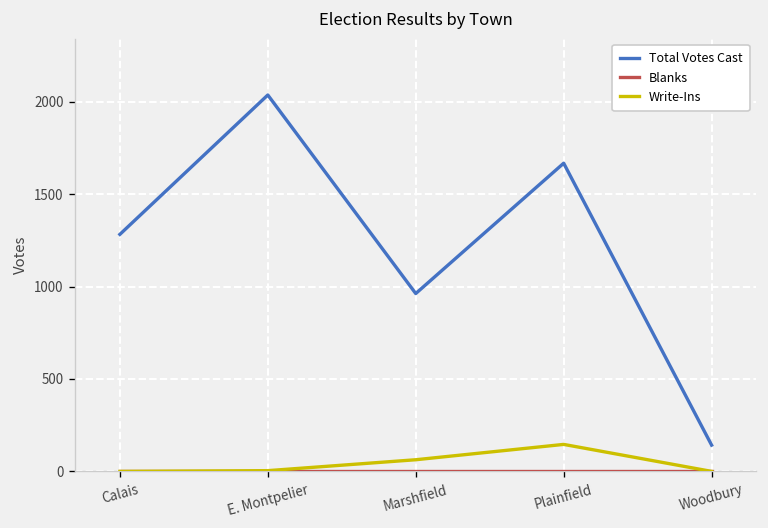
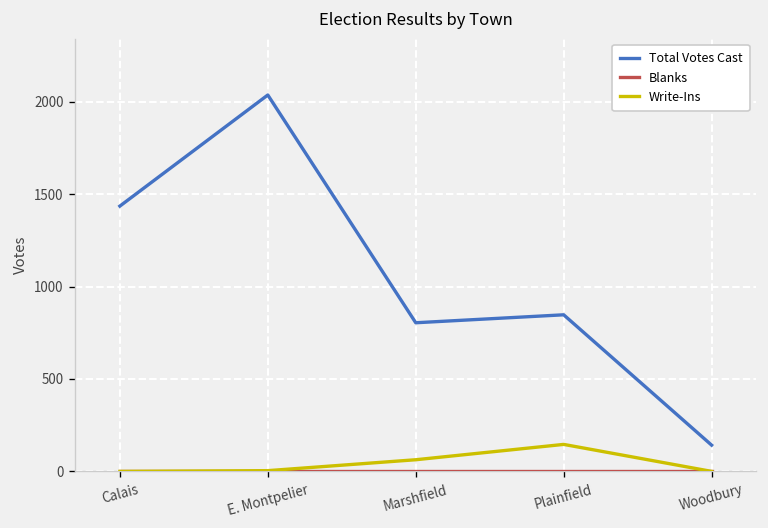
Total Votes Cast, Calais: 1280 -> 1440
Total Votes Cast, Marshfield: 960 -> 800
Total Votes Cast, Plainfield: 1670 -> 850
